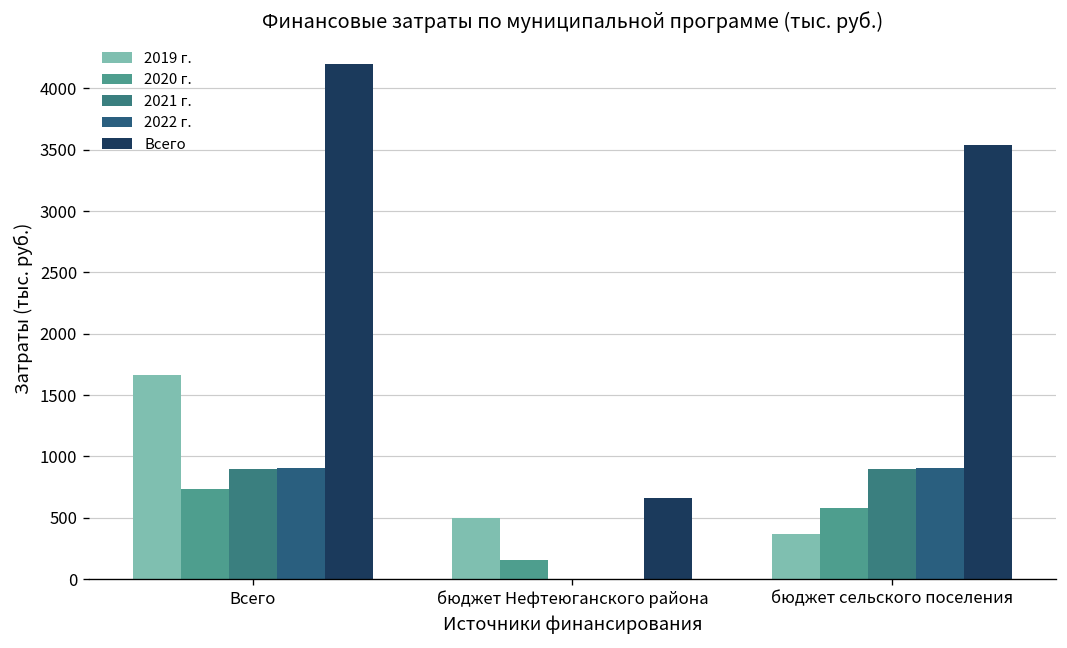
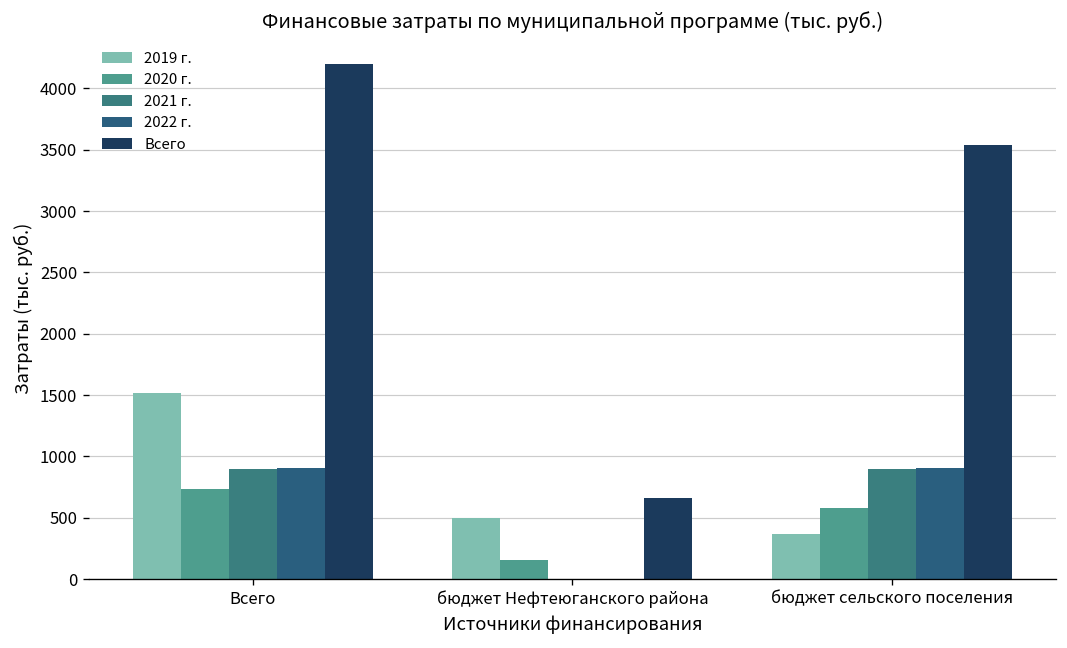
2019 г., Всего: 1660 -> 1510
